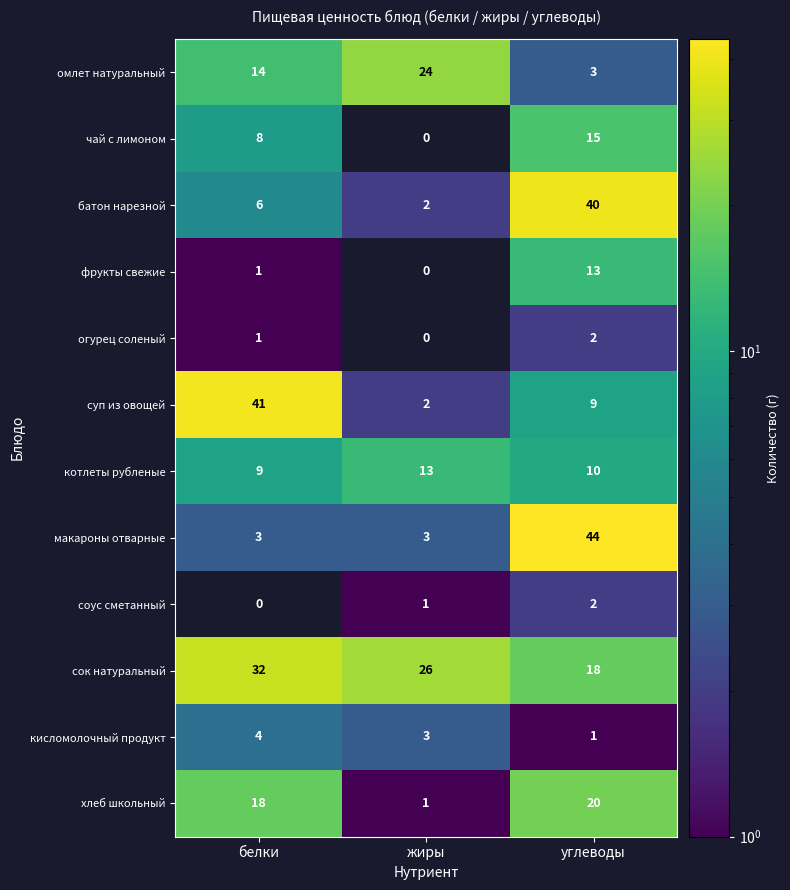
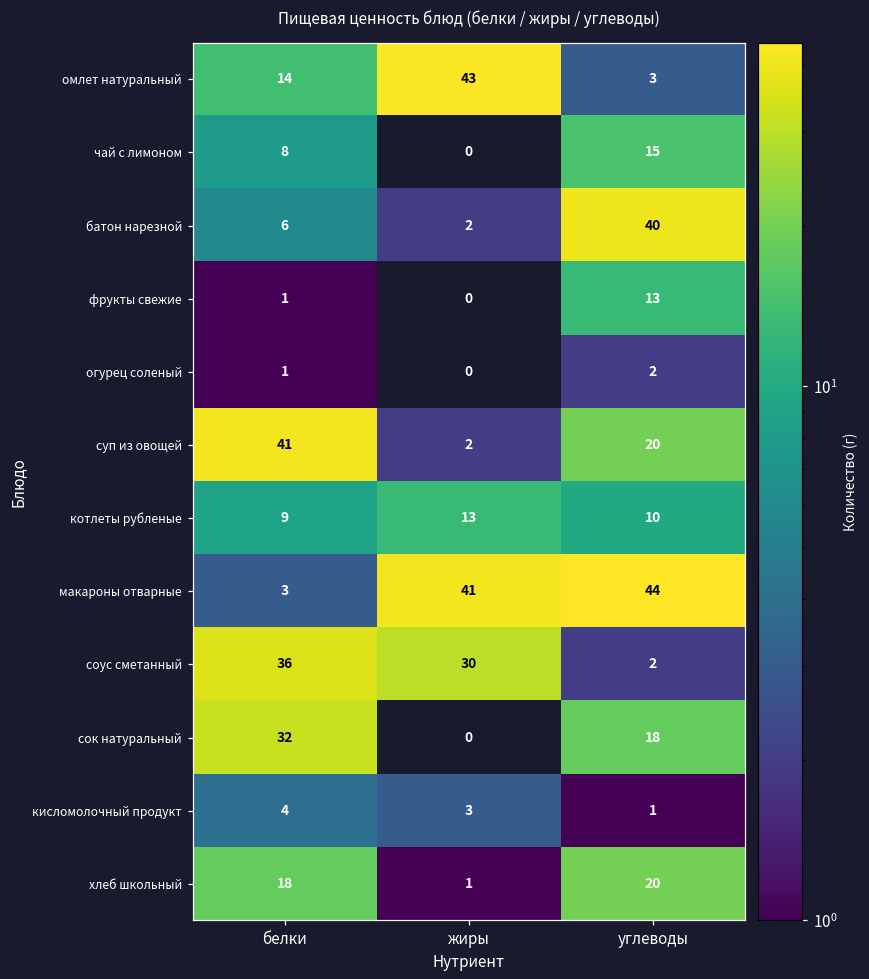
омлет натуральный, жиры: 24 -> 43
суп из овощей, углеводы: 9 -> 20
макароны отварные, жиры: 3 -> 41
соус сметанный, белки: 0 -> 36
соус сметанный, жиры: 1 -> 30
сок натуральный, жиры: 26 -> 0
